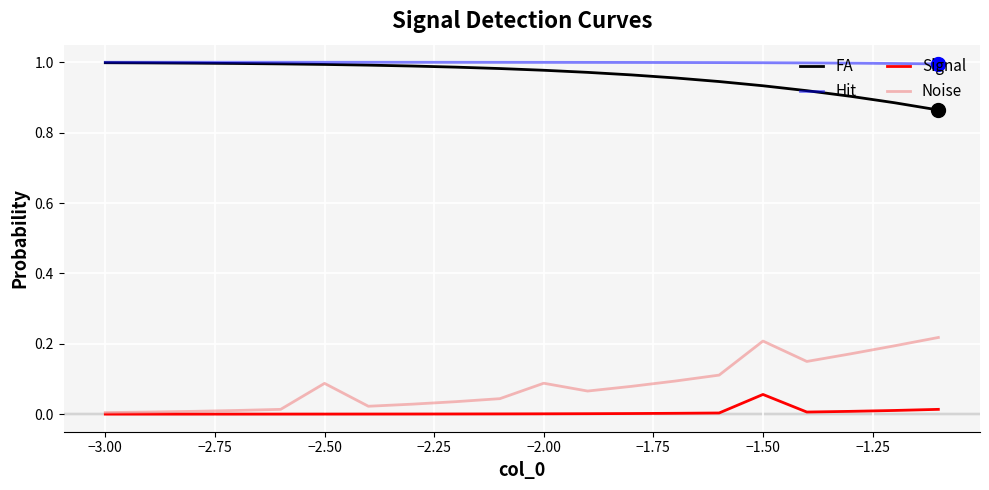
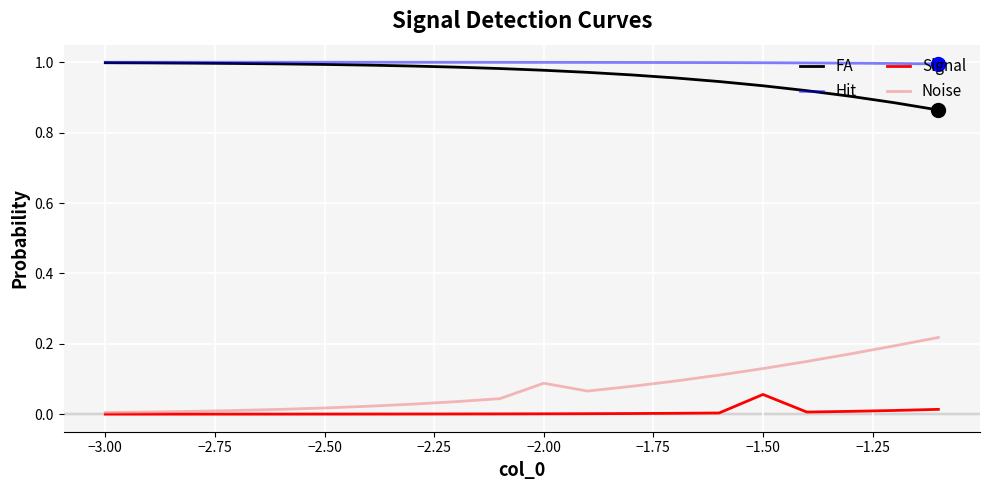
Noise, −2.50: 0.09 -> 0.02
Noise, −1.50: 0.21 -> 0.13
